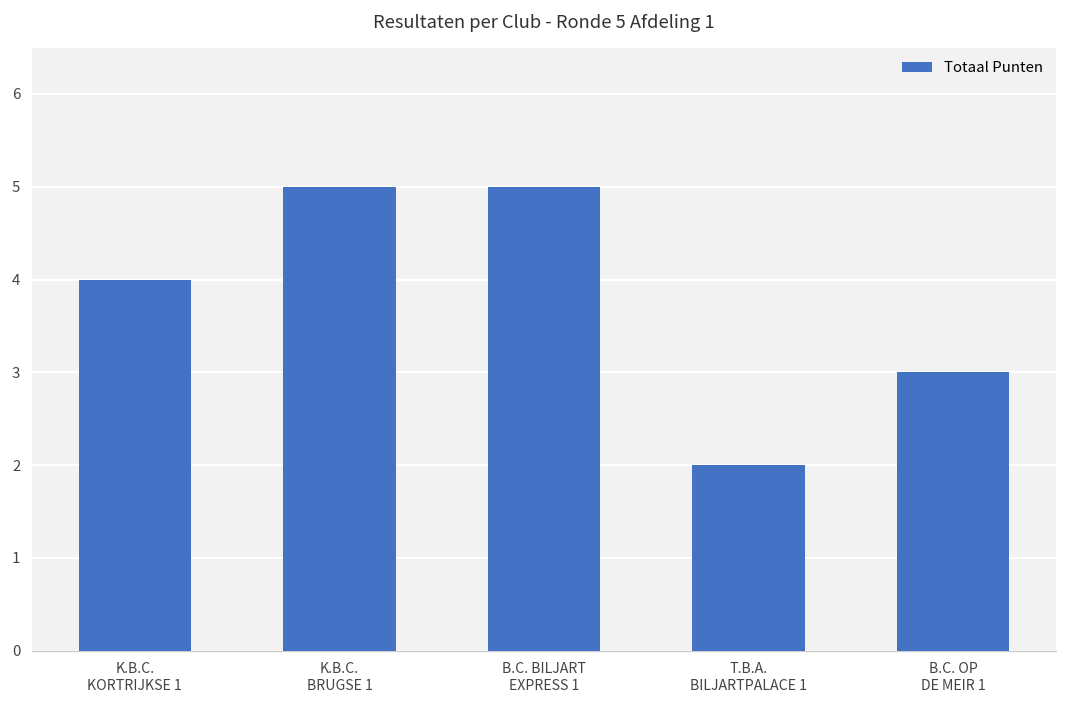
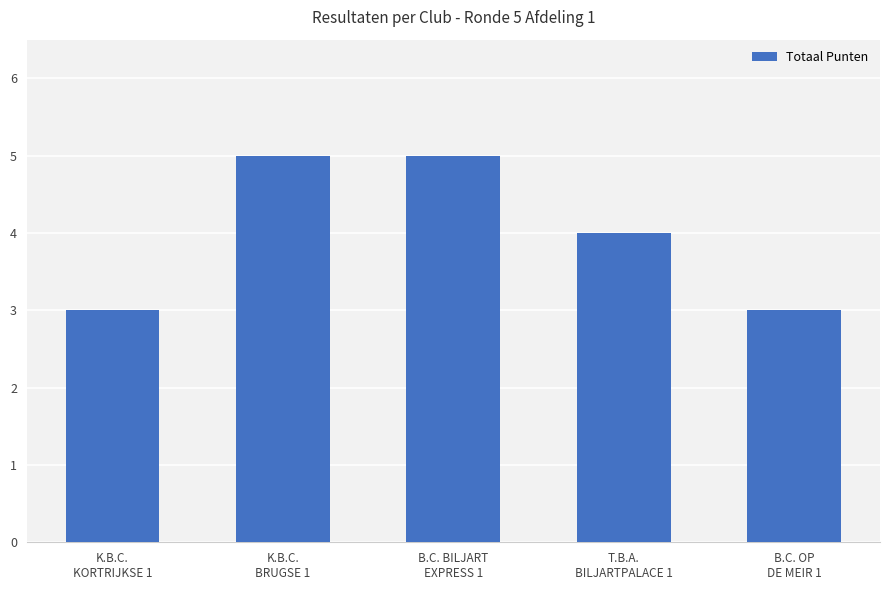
K.B.C. KORTRIJKSE 1: 4 -> 3
T.B.A. BILJARTPALACE 1: 2 -> 4
